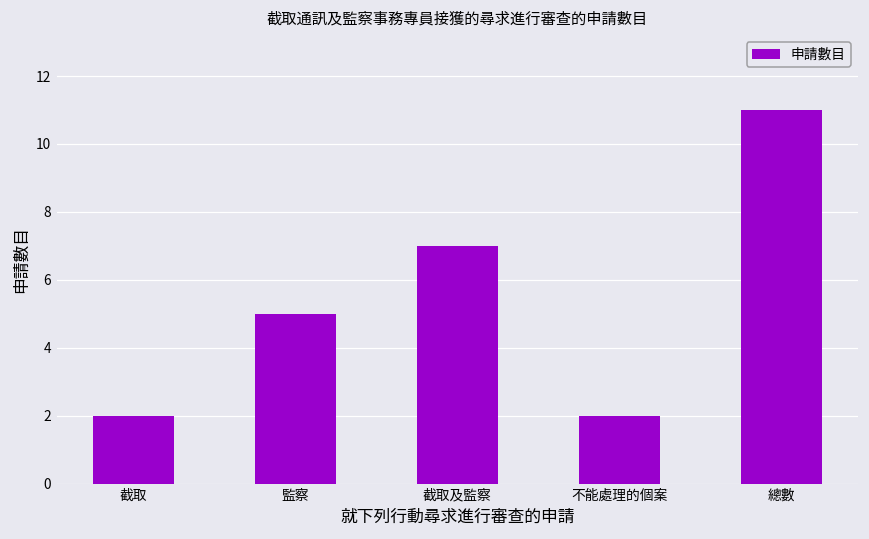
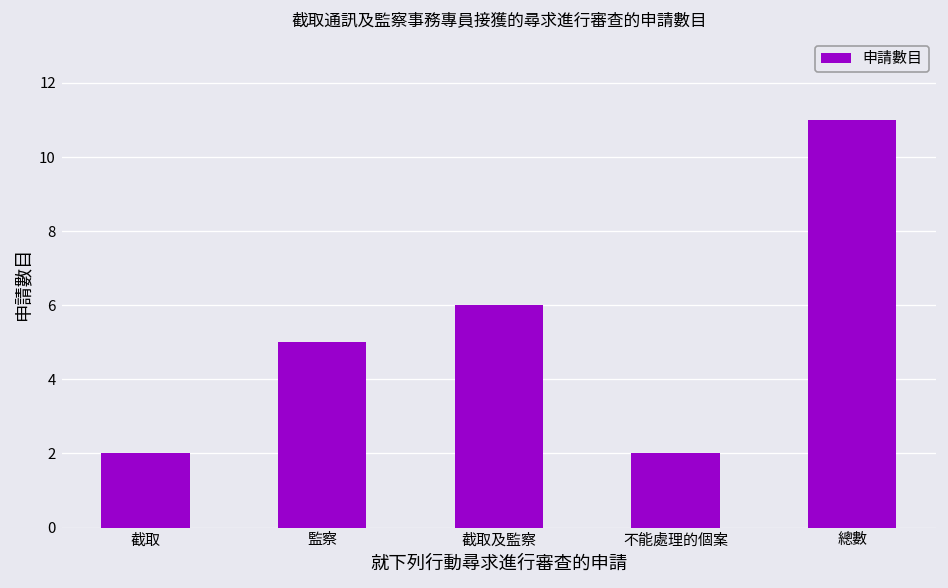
截取及監察: 7 -> 6
